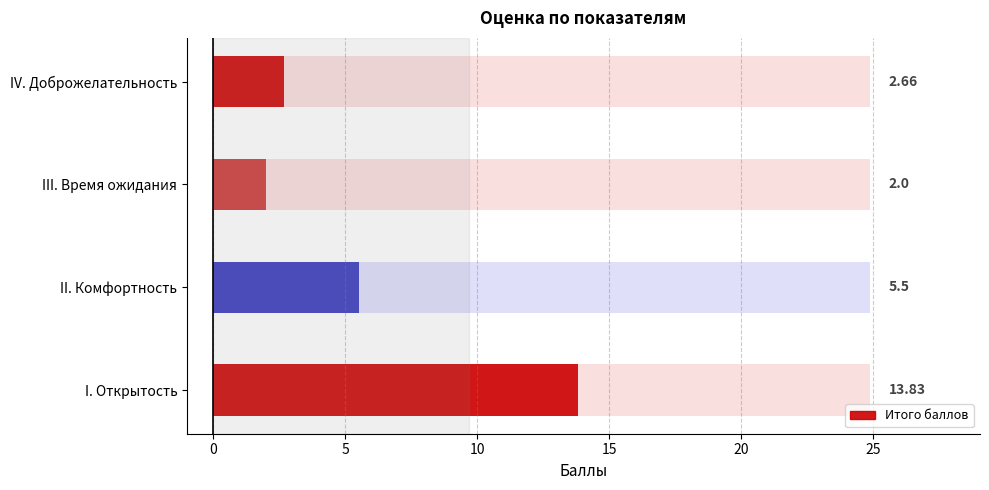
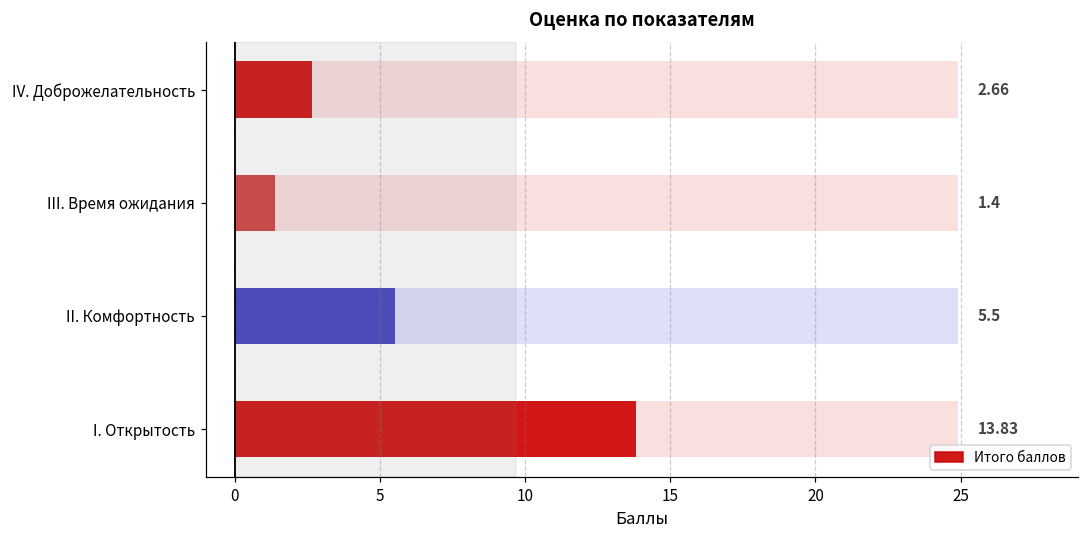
Итого баллов, III. Время ожидания: 2.0 -> 1.4
